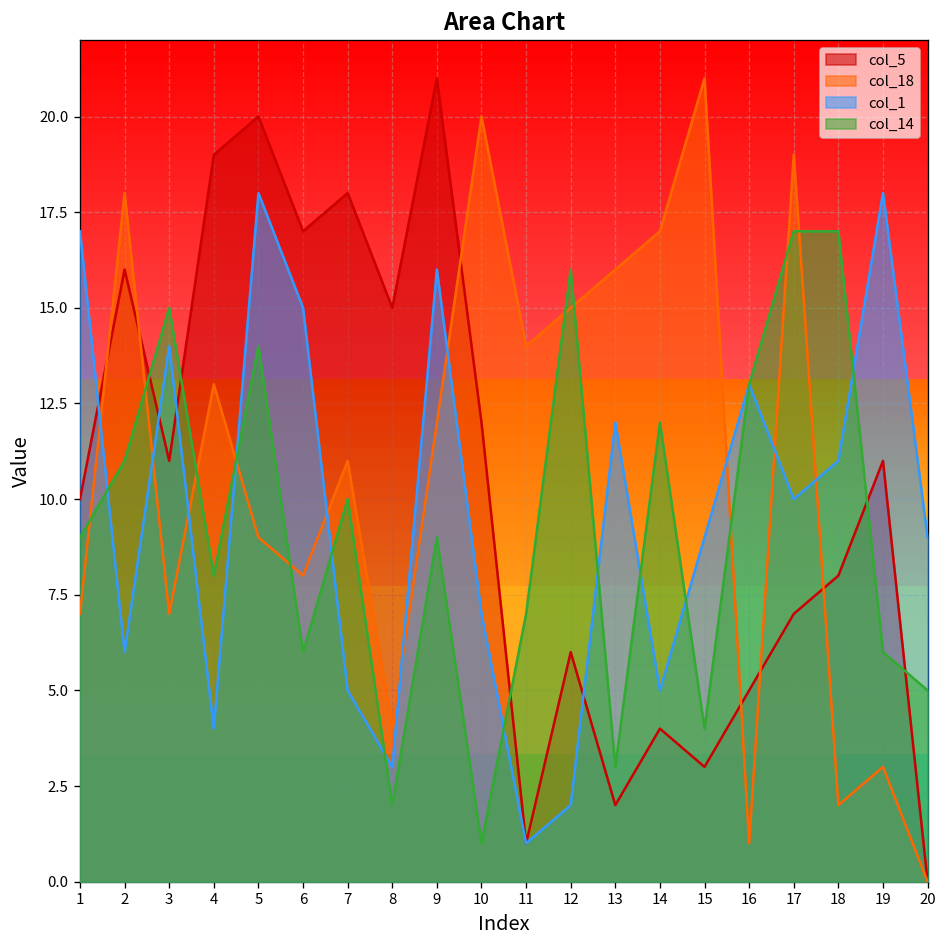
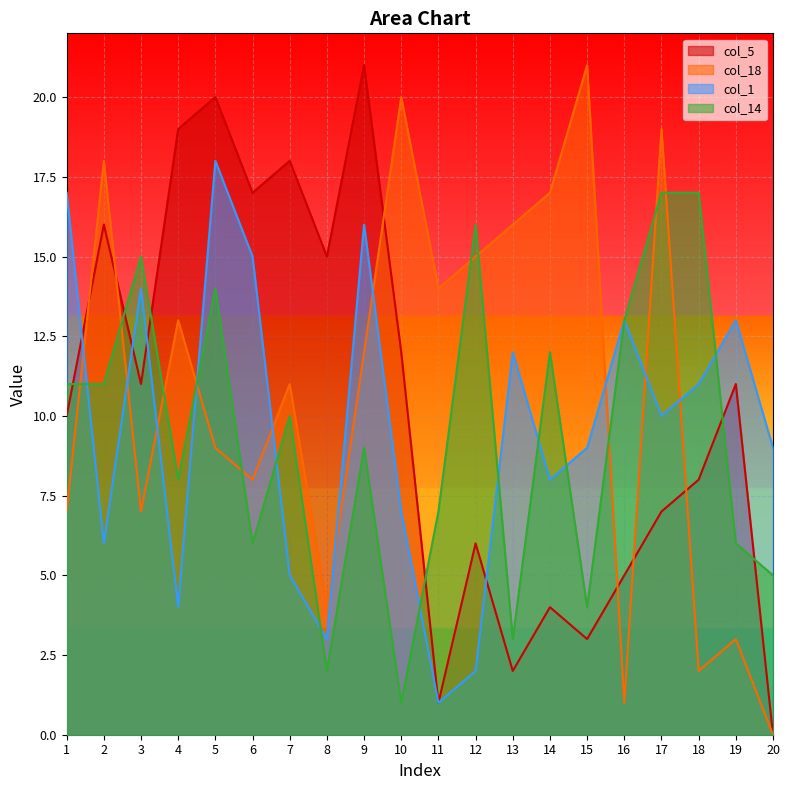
col_14, 1: 9 -> 11
col_1, 14: 5 -> 8
col_1, 19: 18 -> 13
